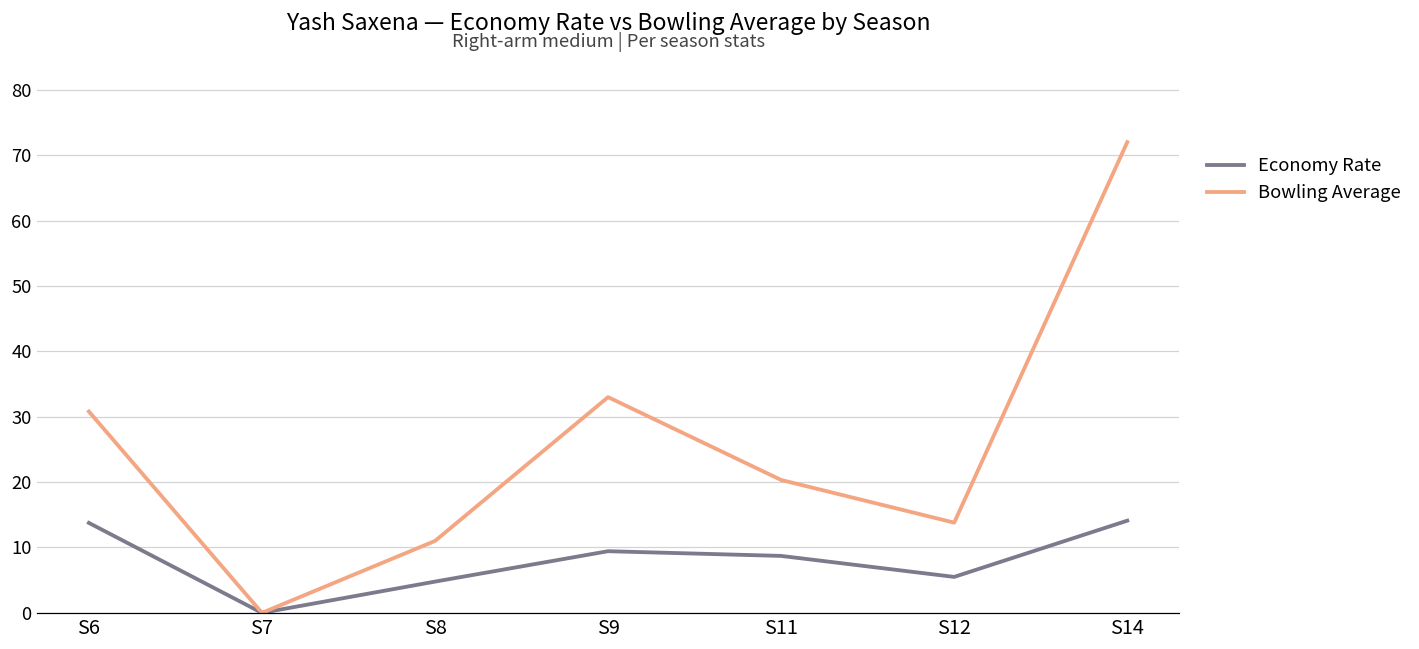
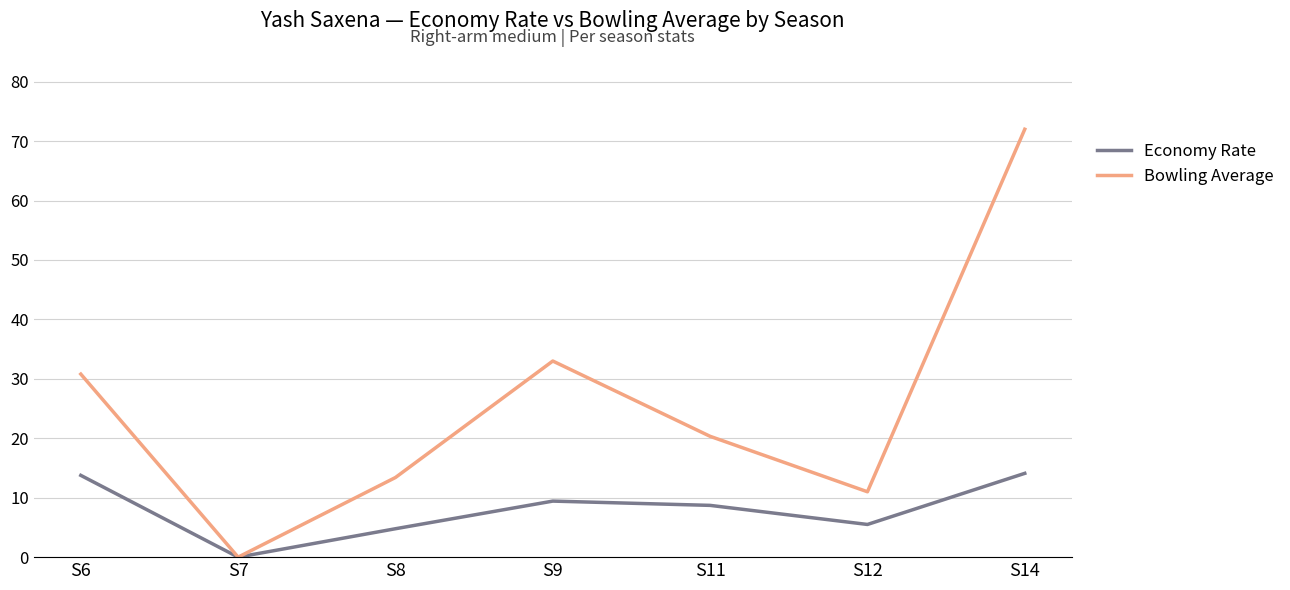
Bowling Average, S8: 11 -> 13
Bowling Average, S12: 14 -> 11
